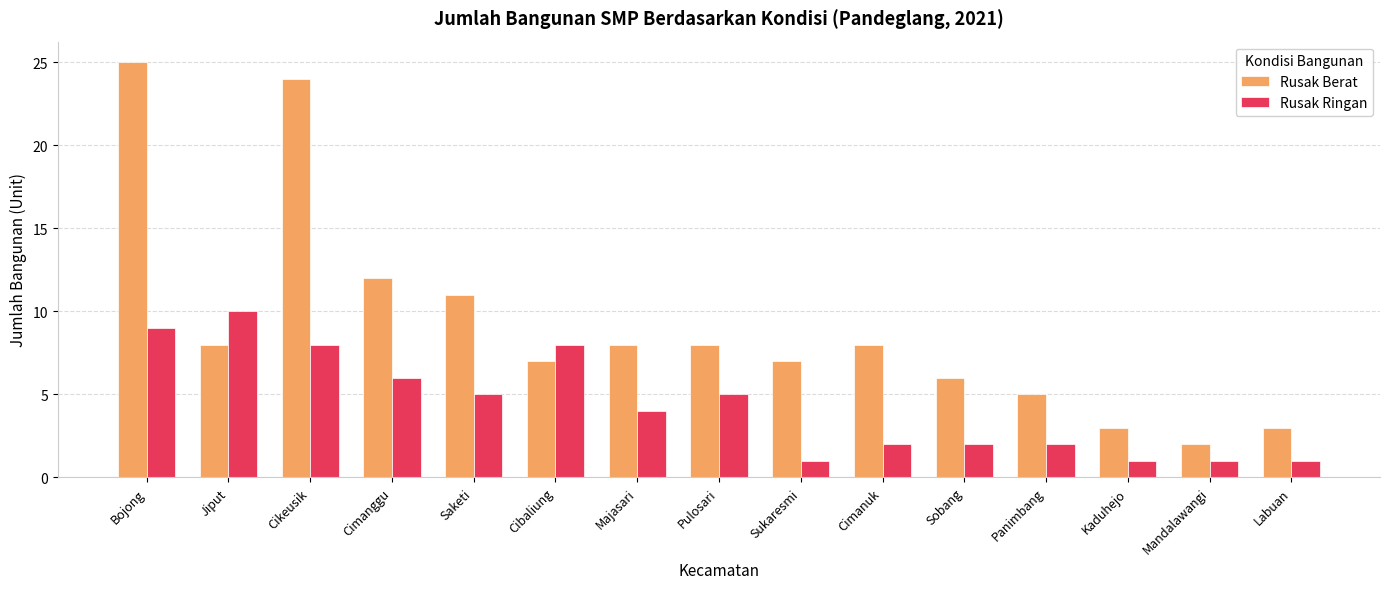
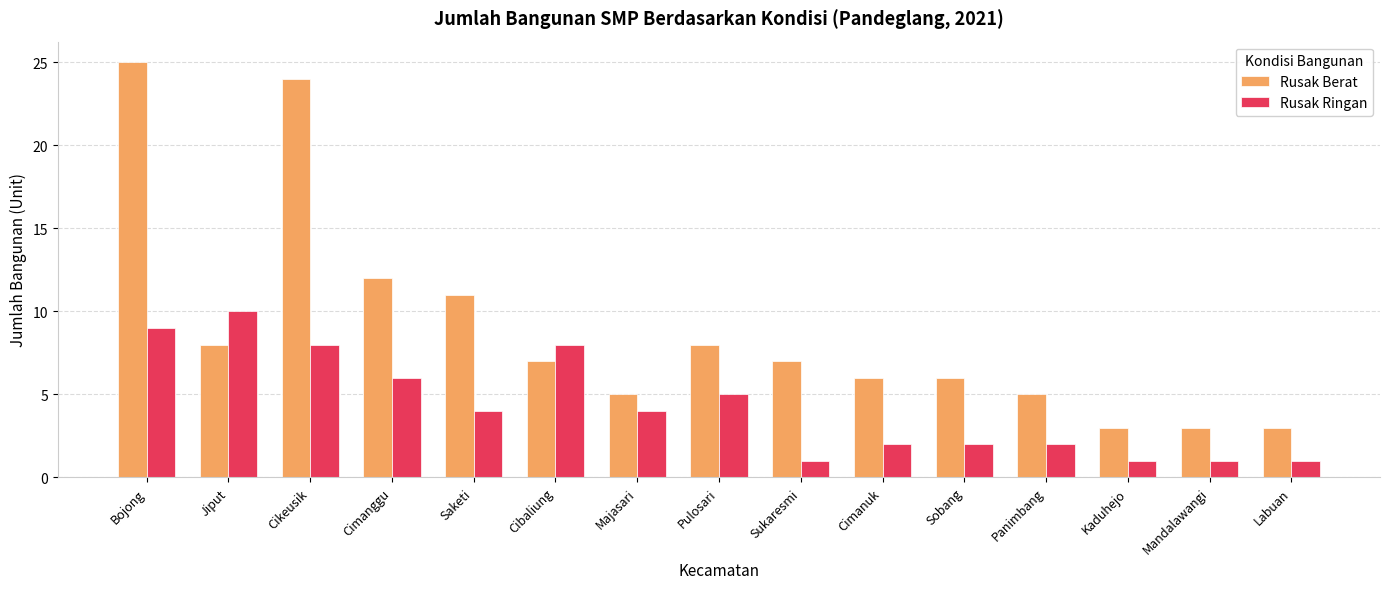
Rusak Ringan, Saketi: 5 -> 4
Rusak Berat, Majasari: 8 -> 5
Rusak Berat, Cimanuk: 8 -> 6
Rusak Berat, Mandalawangi: 2 -> 3
